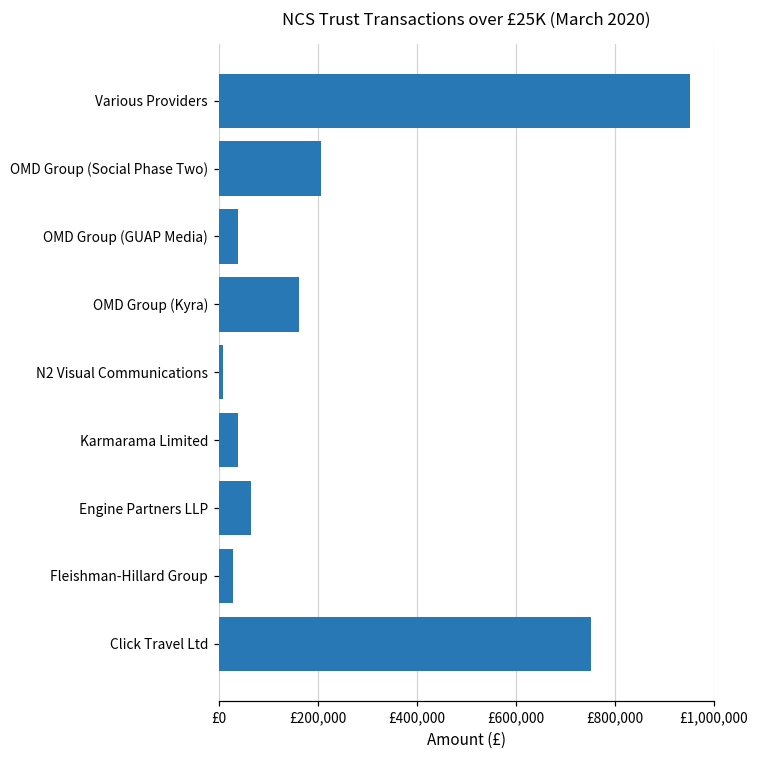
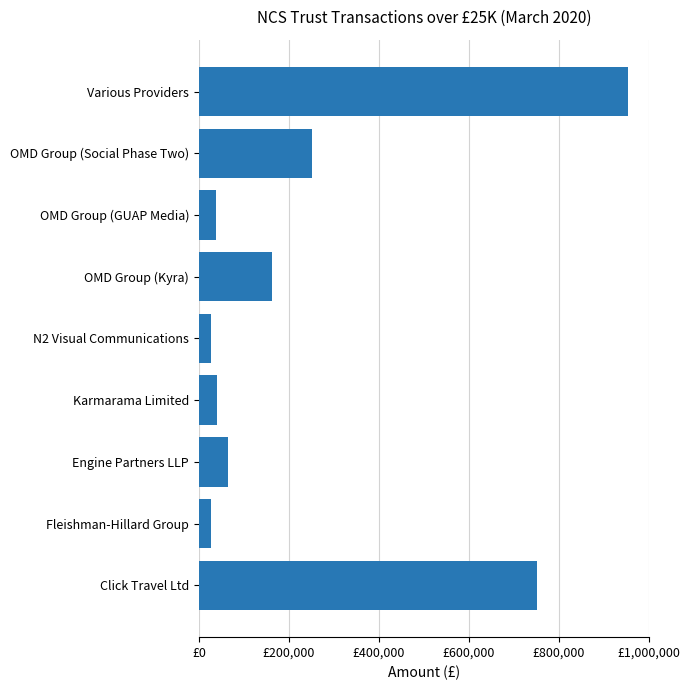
OMD Group (Social Phase Two): £210,000 -> £250,000
N2 Visual Communications: £10,000 -> £30,000
